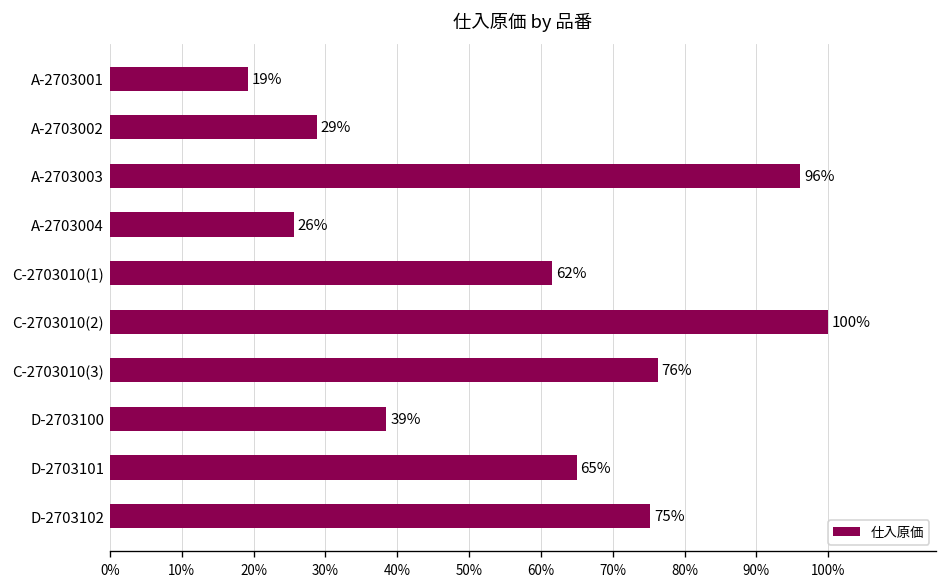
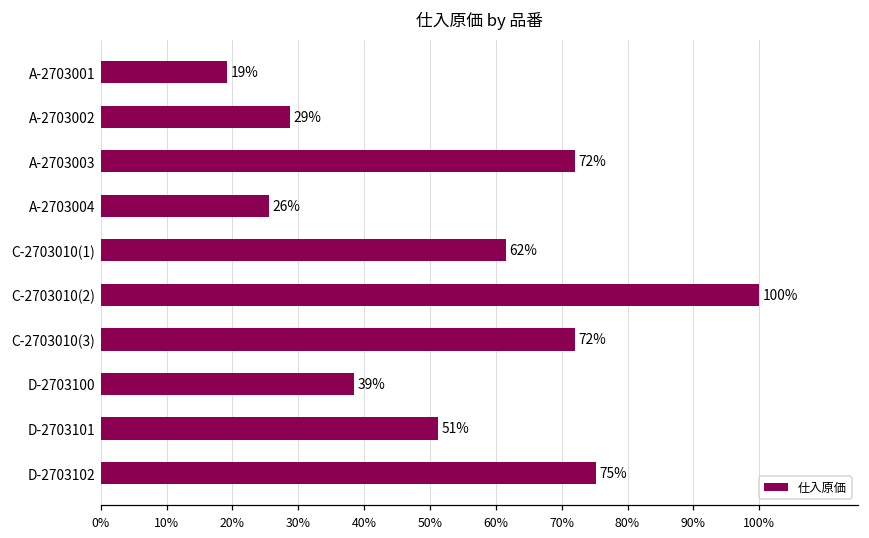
A-2703003: 96% -> 72%
C-2703010(3): 76% -> 72%
D-2703101: 65% -> 51%
